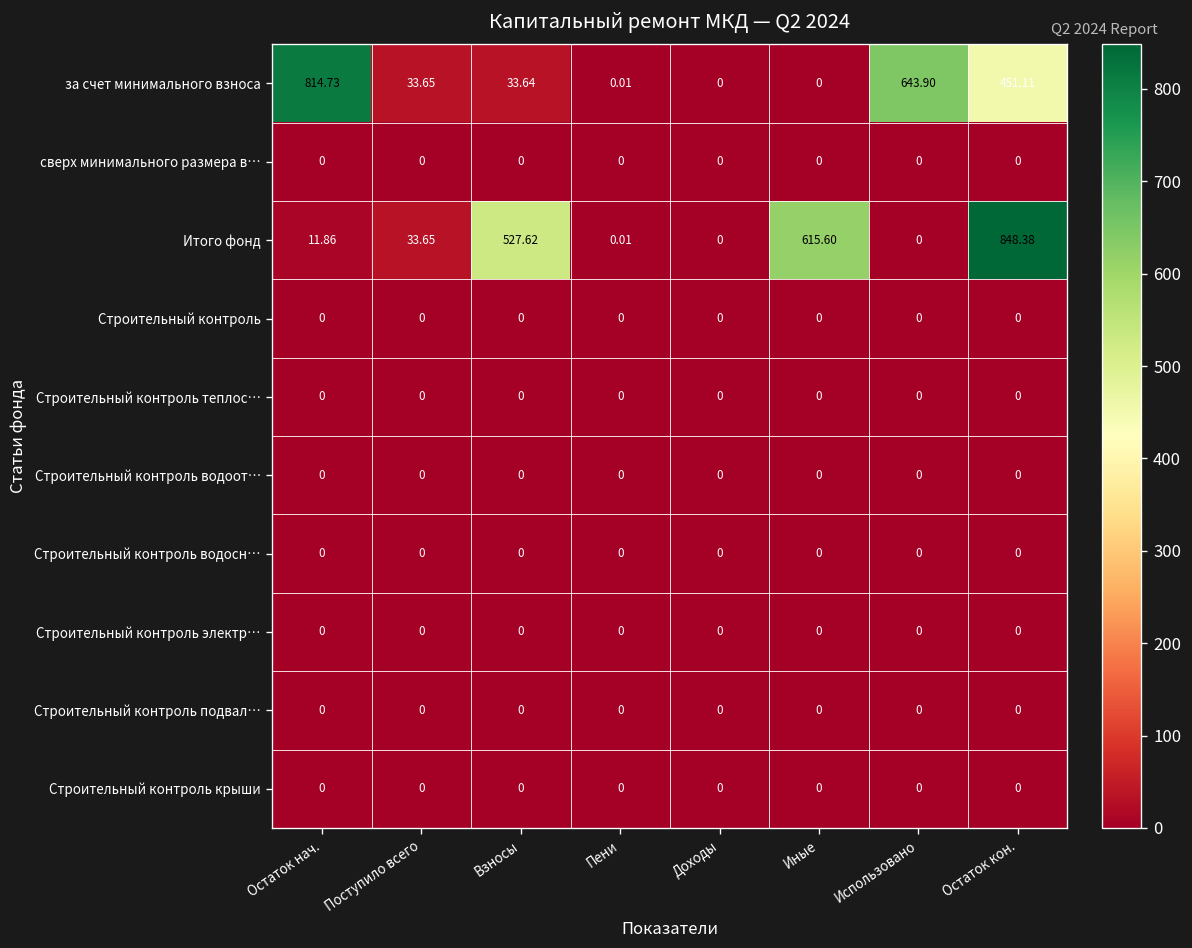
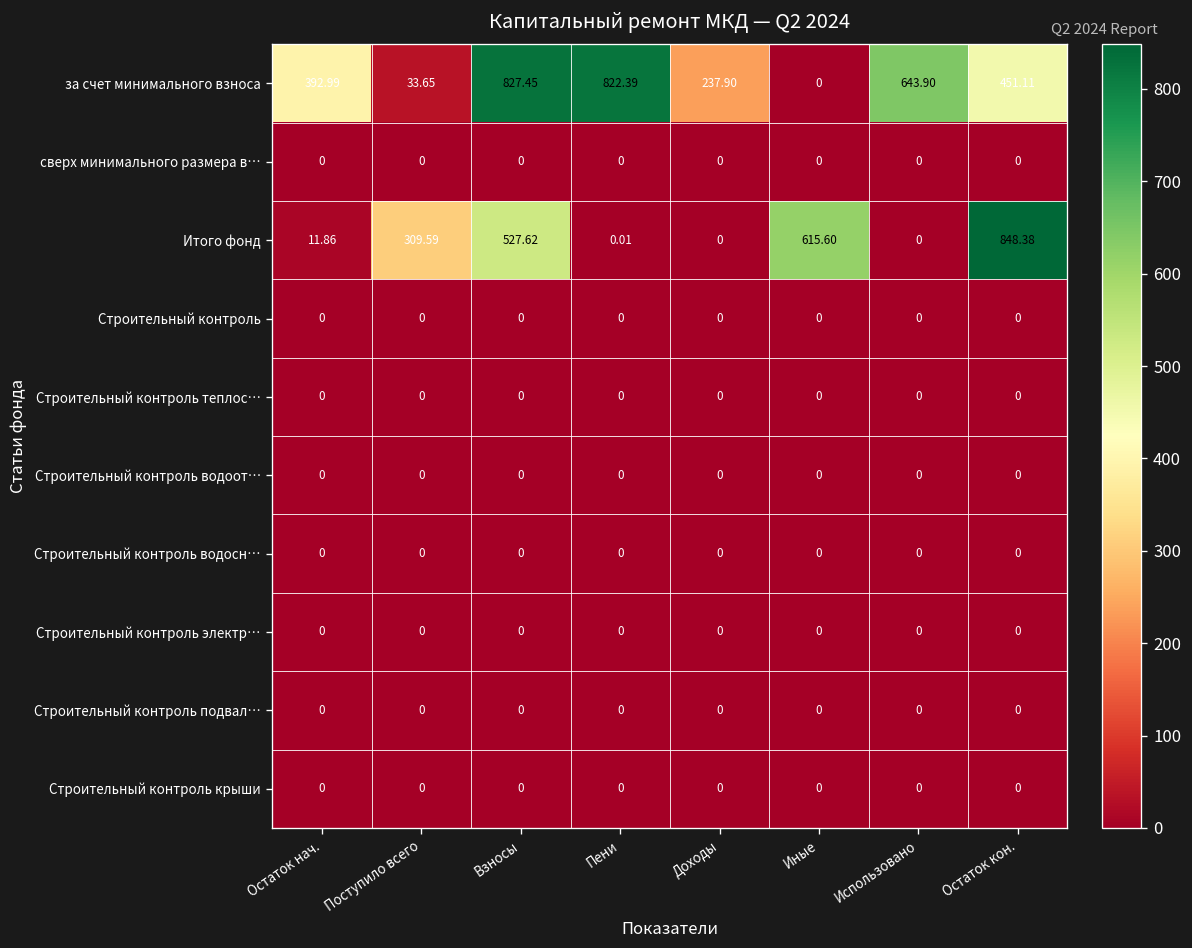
за счет минимального взноса, Остаток нач.: 814.73 -> 392.99
за счет минимального взноса, Взносы: 33.64 -> 827.45
за счет минимального взноса, Пени: 0.01 -> 822.39
за счет минимального взноса, Доходы: 0 -> 237.90
Итого фонд, Поступило всего: 33.65 -> 309.59
